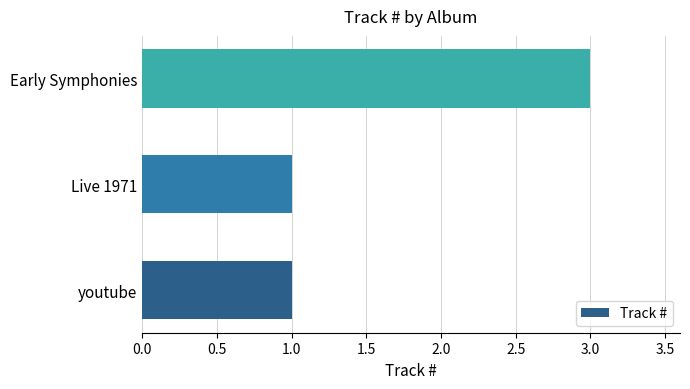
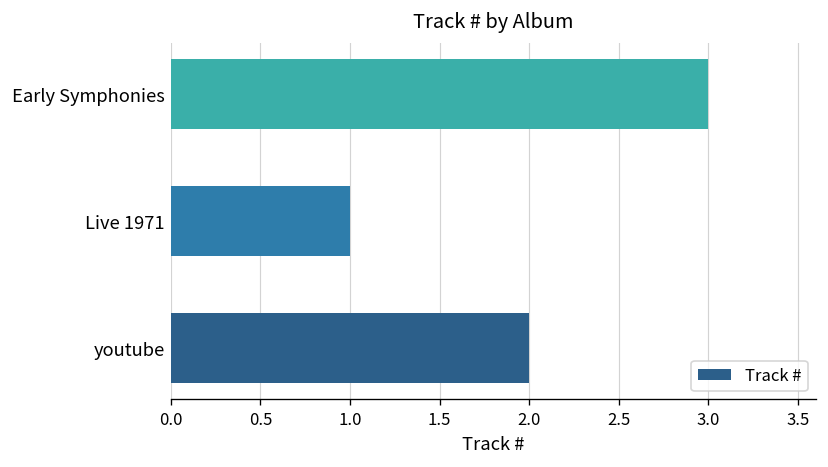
youtube: 1 -> 2
